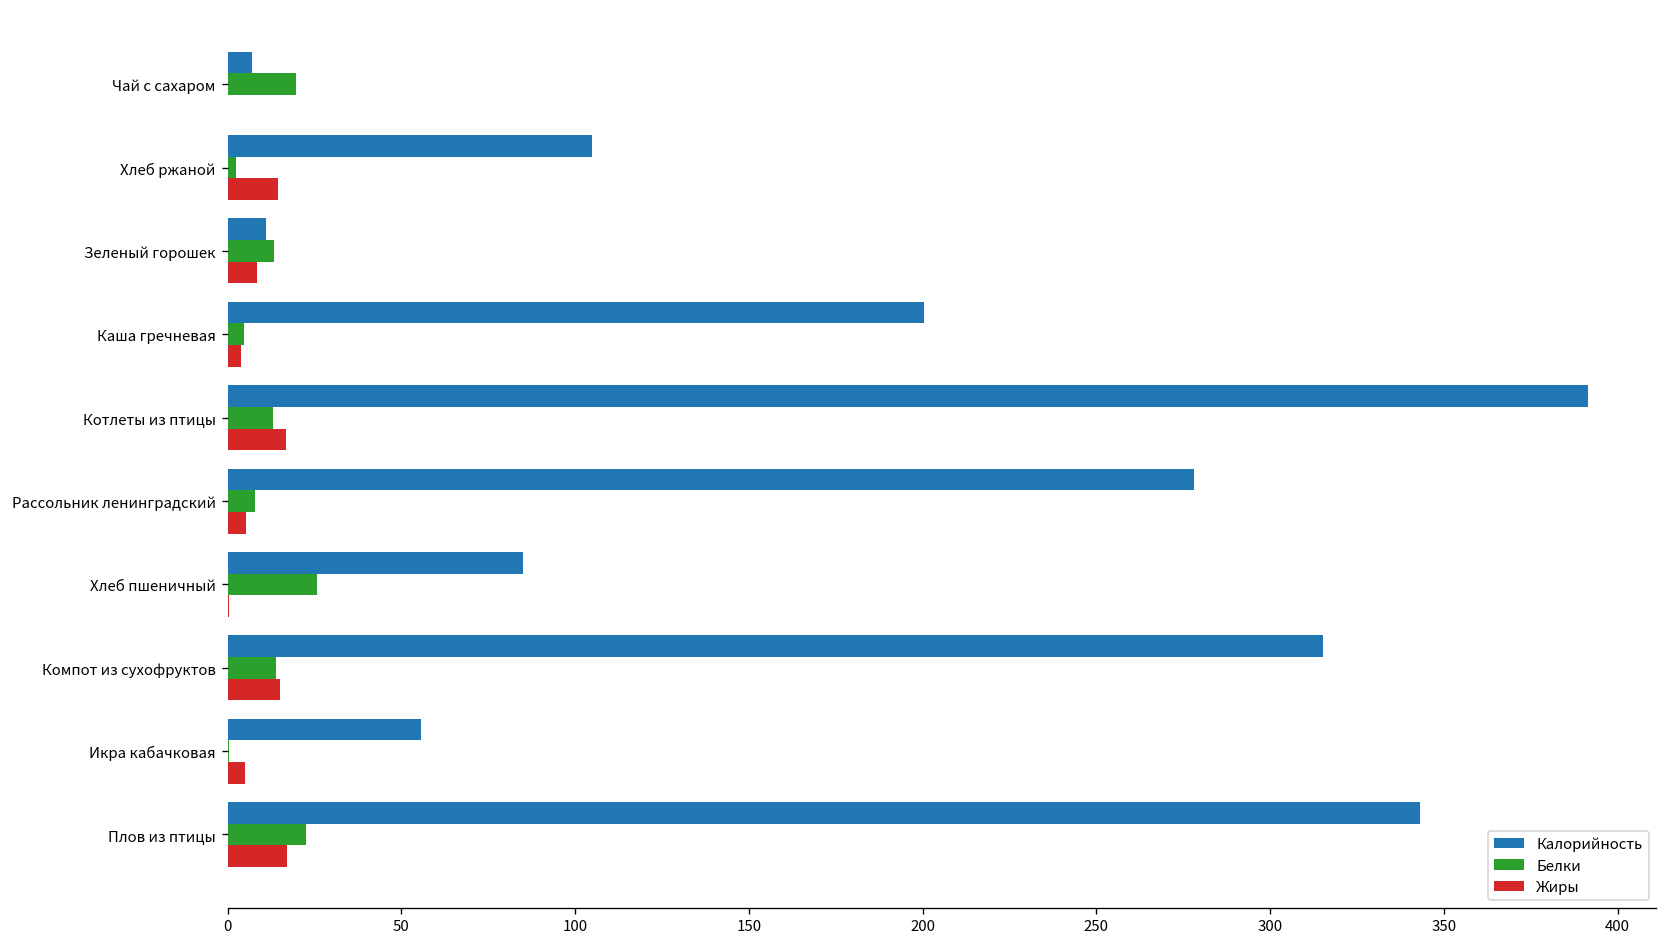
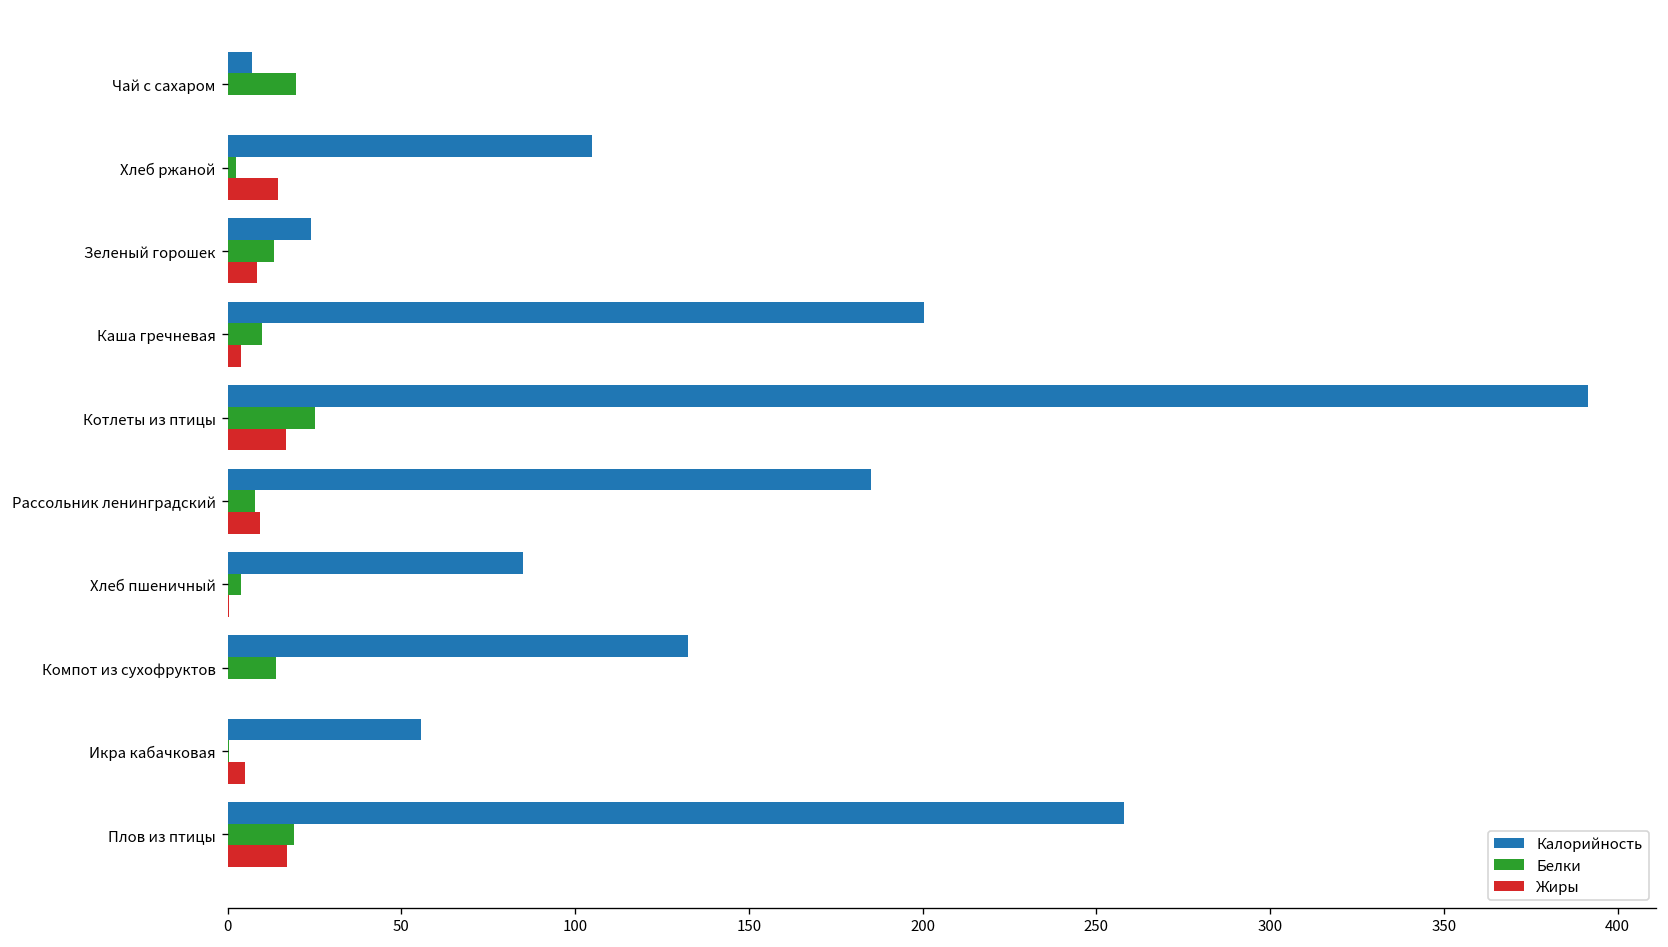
Калорийность, Зеленый горошек: 11 -> 24
Белки, Каша гречневая: 5 -> 10
Белки, Котлеты из птицы: 13 -> 25
Калорийность, Рассольник ленинградский: 278 -> 185
Жиры, Рассольник ленинградский: 5 -> 9
Белки, Хлеб пшеничный: 26 -> 4
Калорийность, Компот из сухофруктов: 315 -> 133
Жиры, Компот из сухофруктов: 15 -> 0
Калорийность, Плов из птицы: 343 -> 258
Белки, Плов из птицы: 23 -> 19
